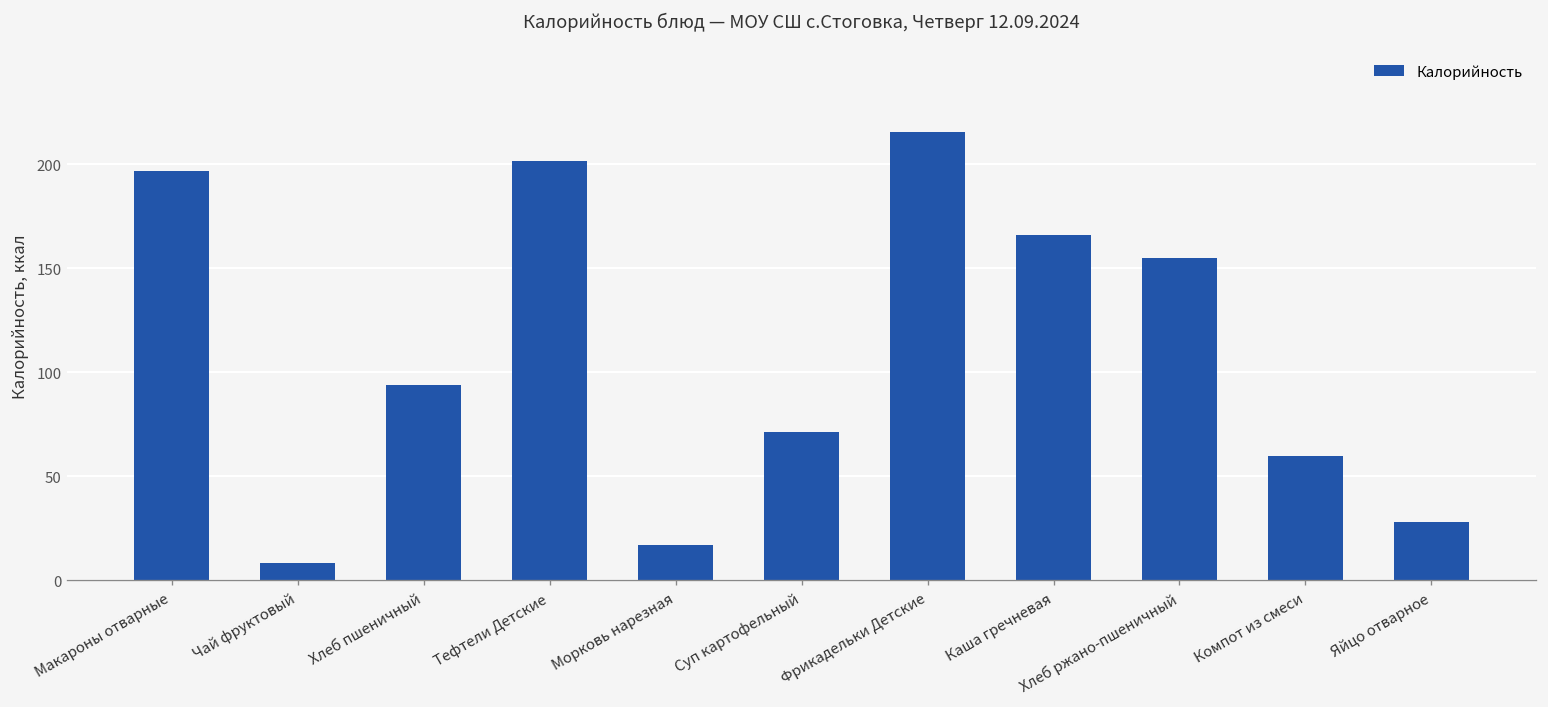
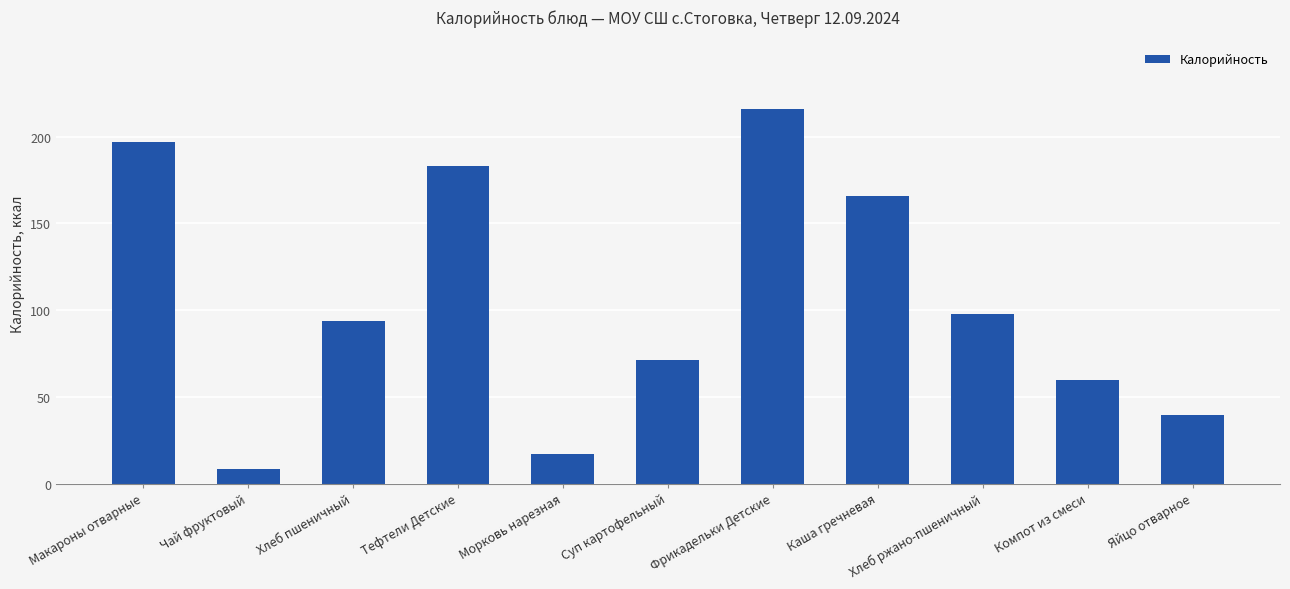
Тефтели Детские: 202 -> 183
Хлеб ржано-пшеничный: 155 -> 98
Яйцо отварное: 28 -> 39
